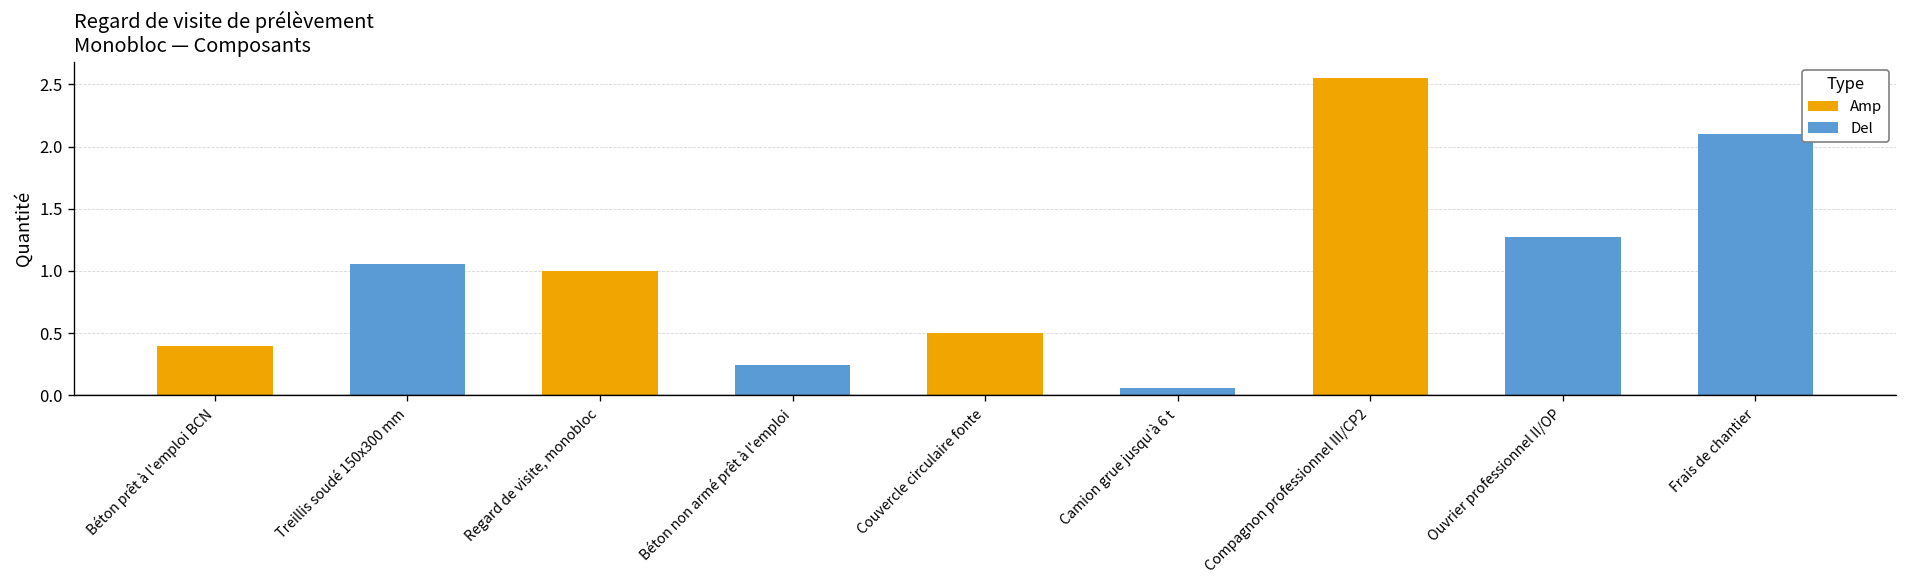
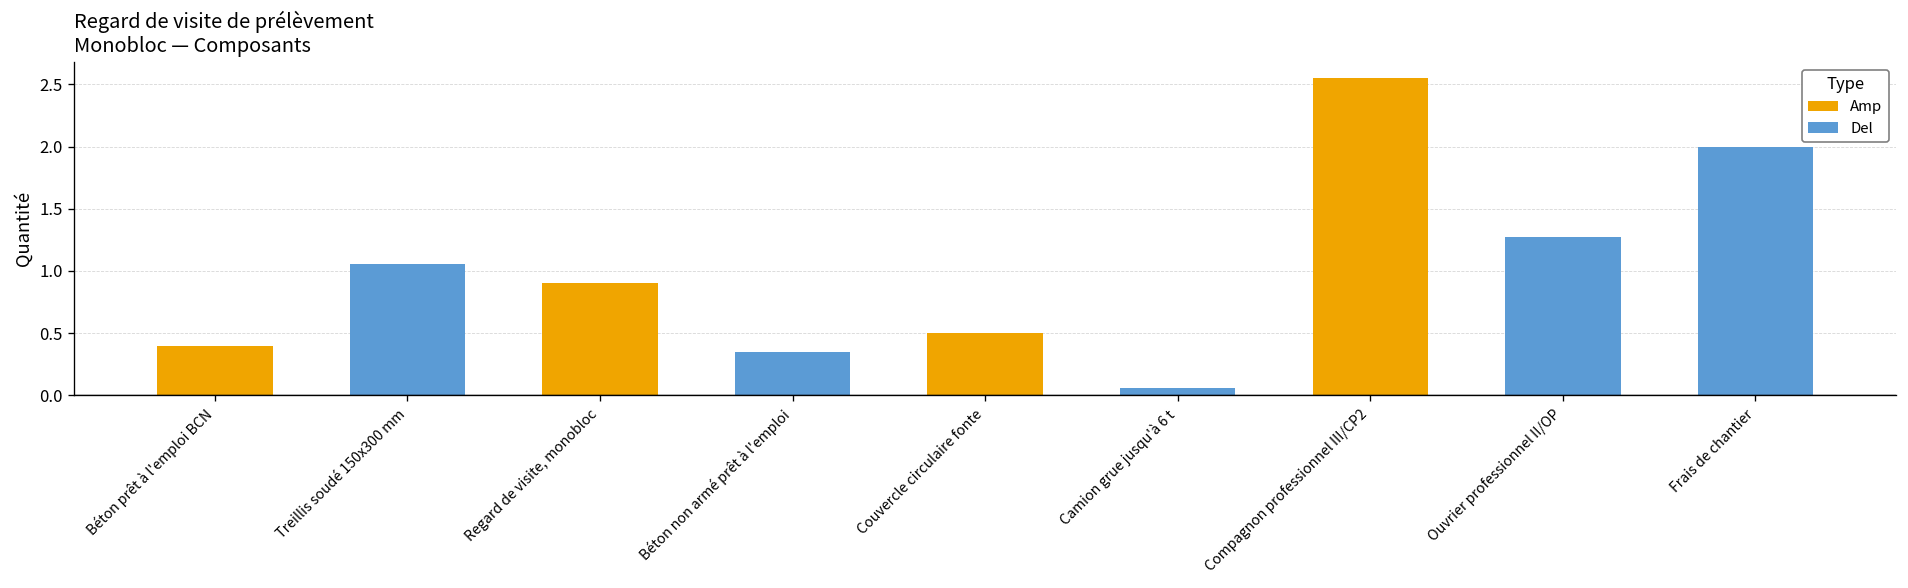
Regard de visite, monobloc: 1.0 -> 0.9
Béton non armé prêt à l'emploi: 0.24 -> 0.35
Frais de chantier: 2.1 -> 2.0
